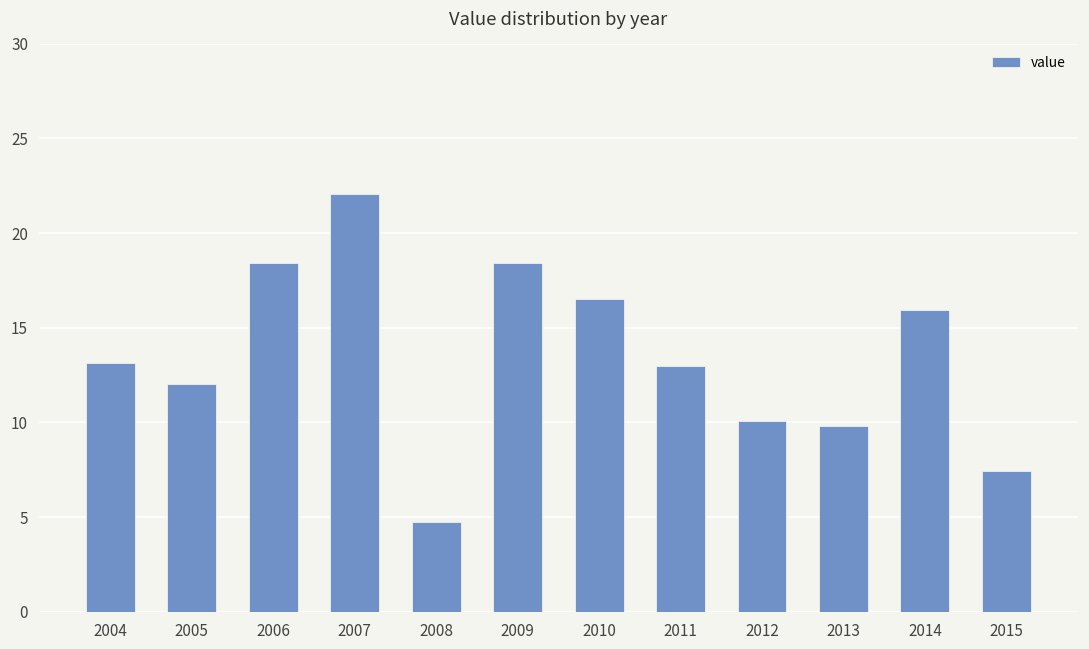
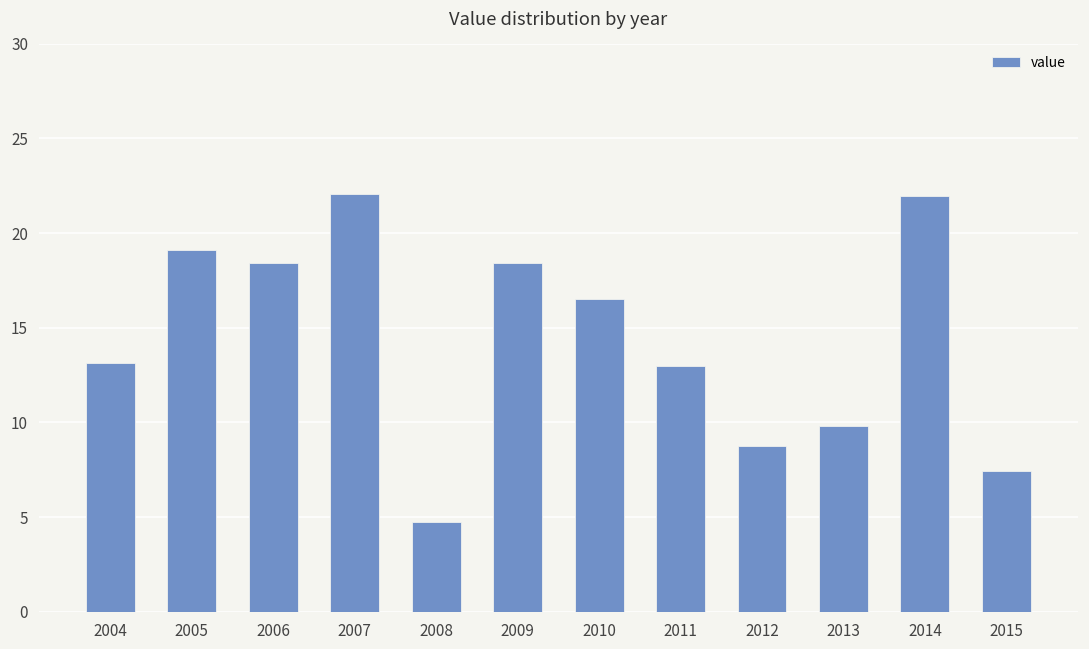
2005: 12.0 -> 19.1
2012: 10.1 -> 8.8
2014: 15.9 -> 22.0
